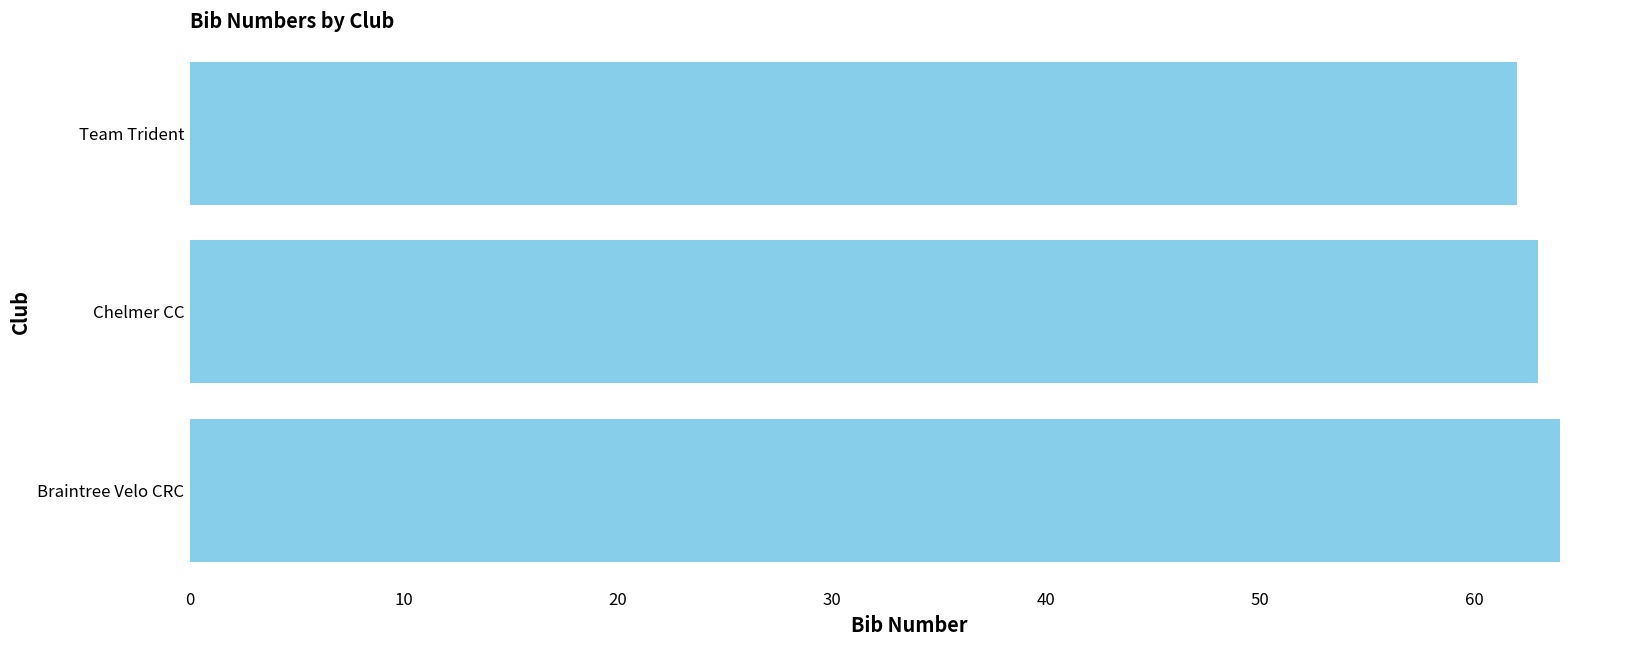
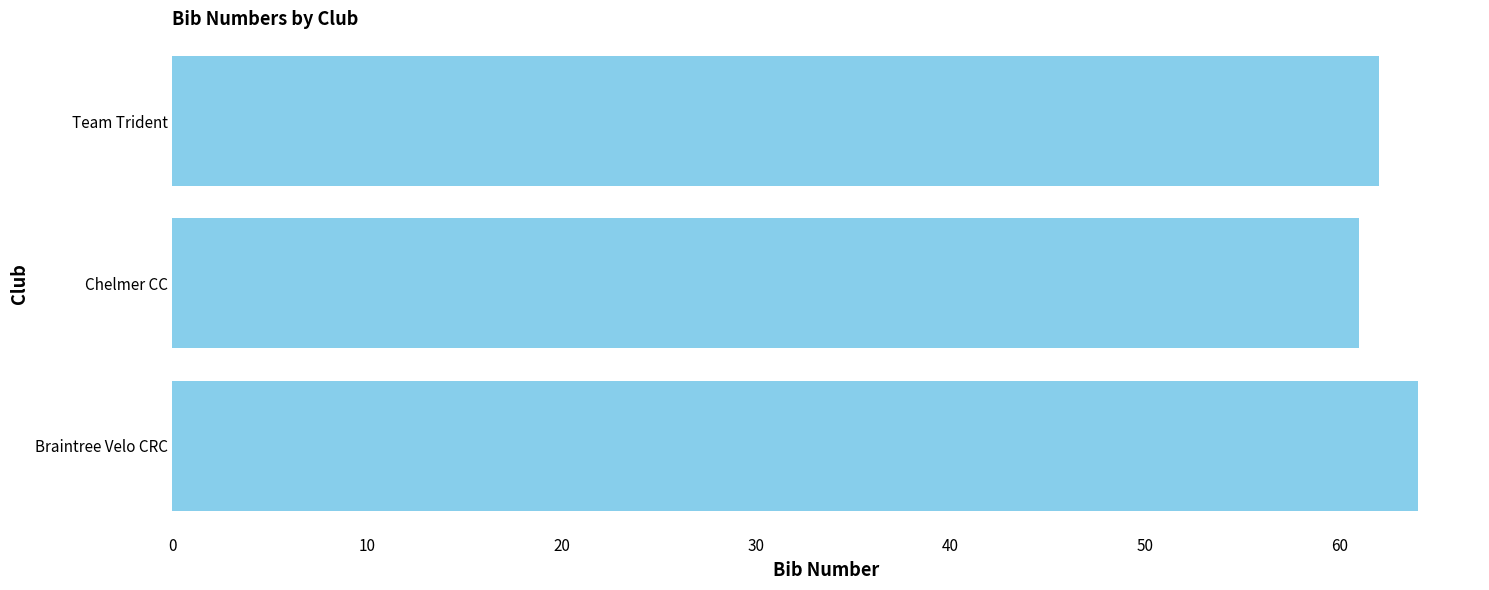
Chelmer CC: 63 -> 61
